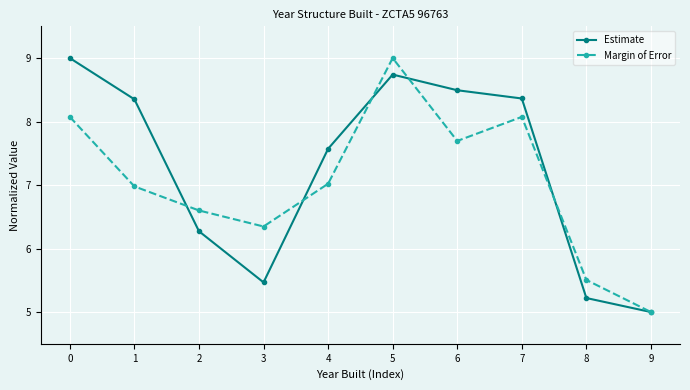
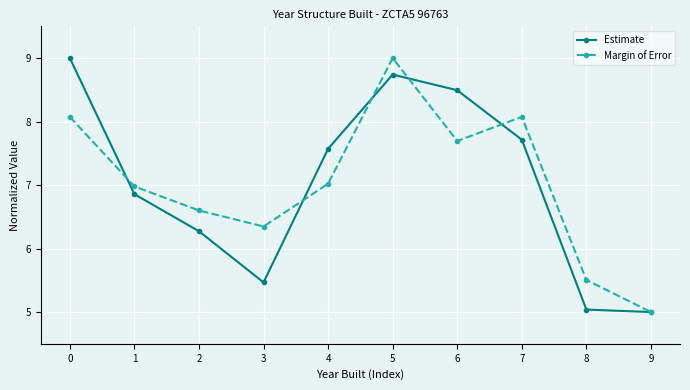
Estimate, 1: 8.4 -> 6.9
Estimate, 7: 8.4 -> 7.7
Estimate, 8: 5.2 -> 5.0
